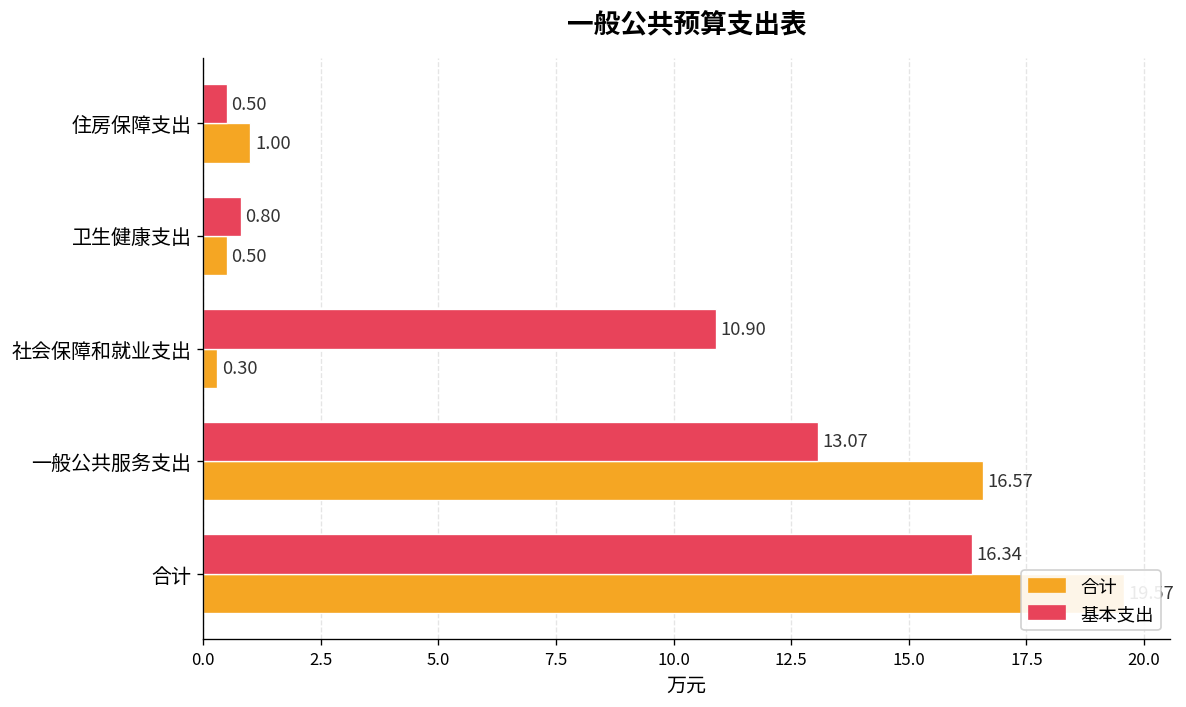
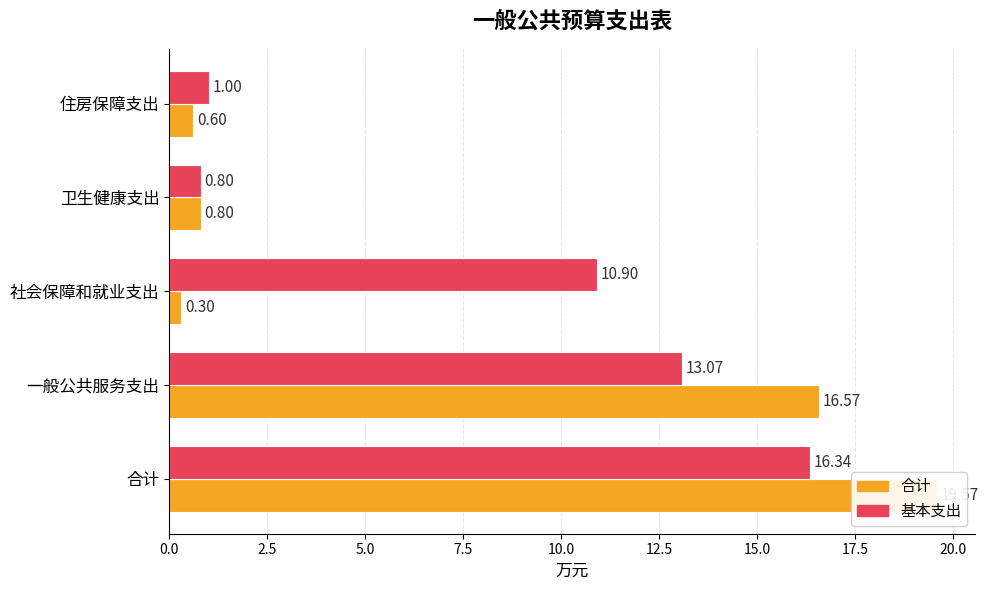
基本支出, 住房保障支出: 0.50 -> 1.00
合计, 住房保障支出: 1.00 -> 0.60
合计, 卫生健康支出: 0.50 -> 0.80
